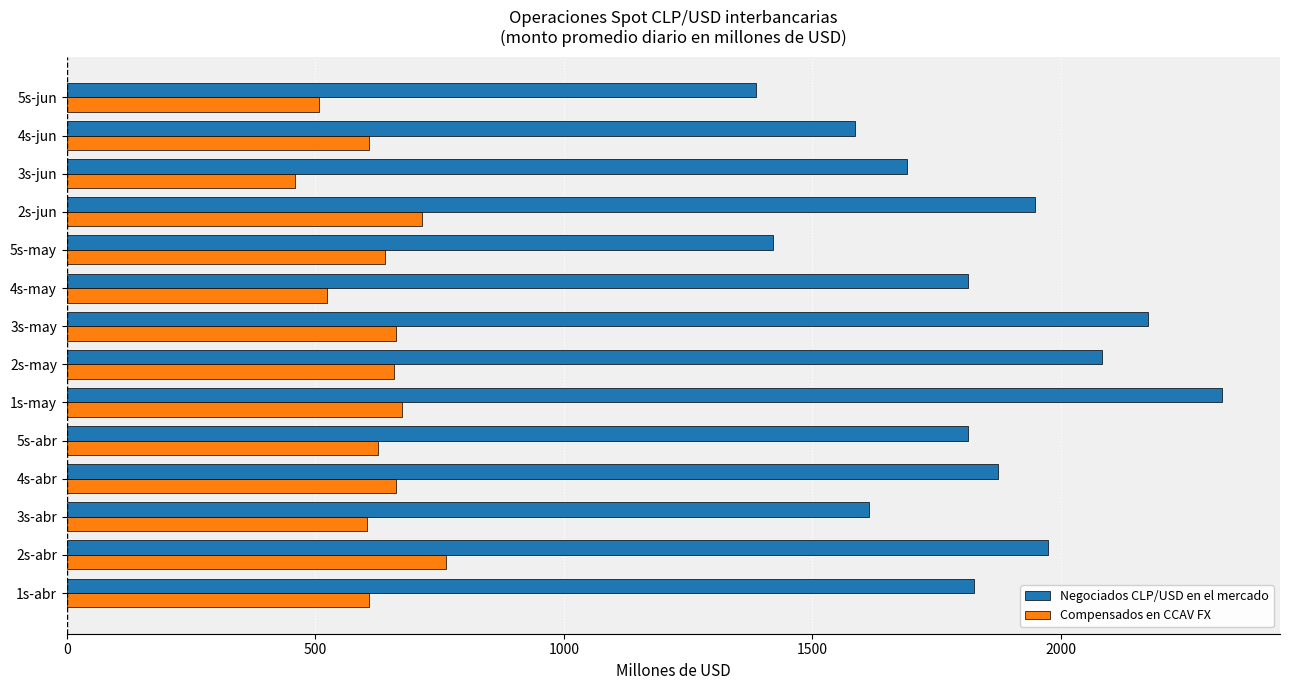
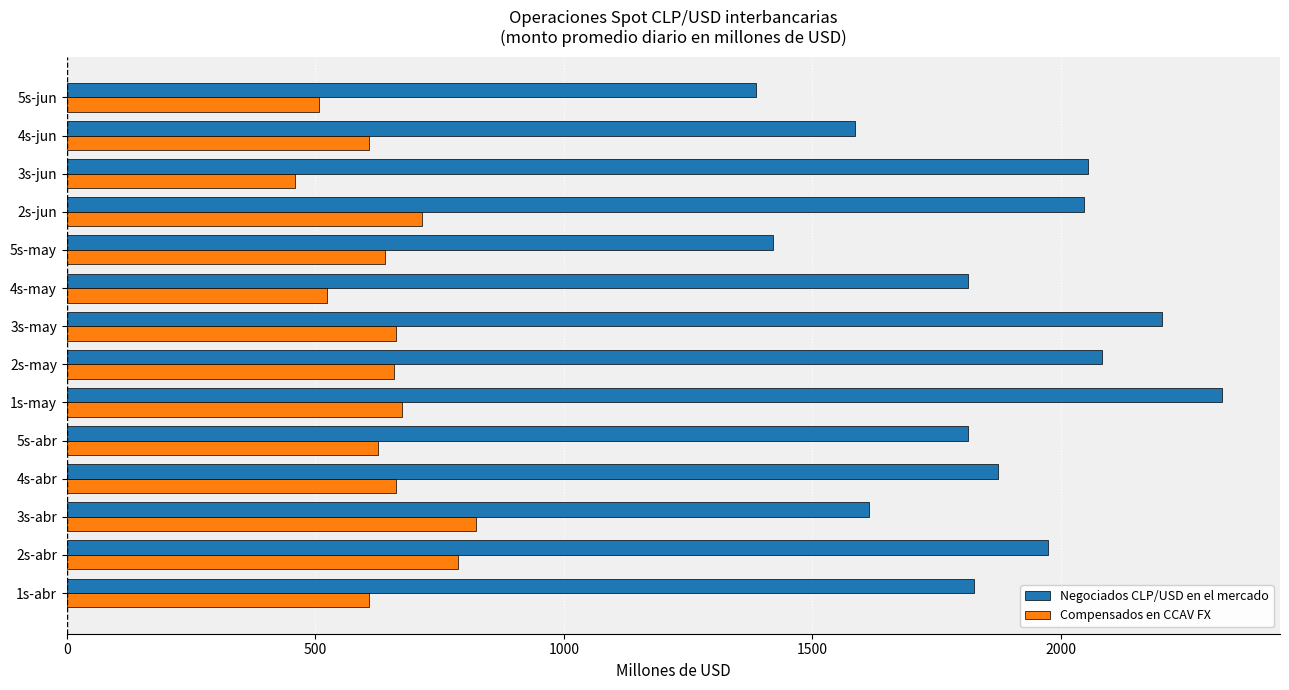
Negociados CLP/USD en el mercado, 3s-jun: 1690 -> 2060
Negociados CLP/USD en el mercado, 2s-jun: 1950 -> 2050
Negociados CLP/USD en el mercado, 3s-may: 2180 -> 2200
Compensados en CCAV FX, 3s-abr: 600 -> 820
Compensados en CCAV FX, 2s-abr: 760 -> 790
